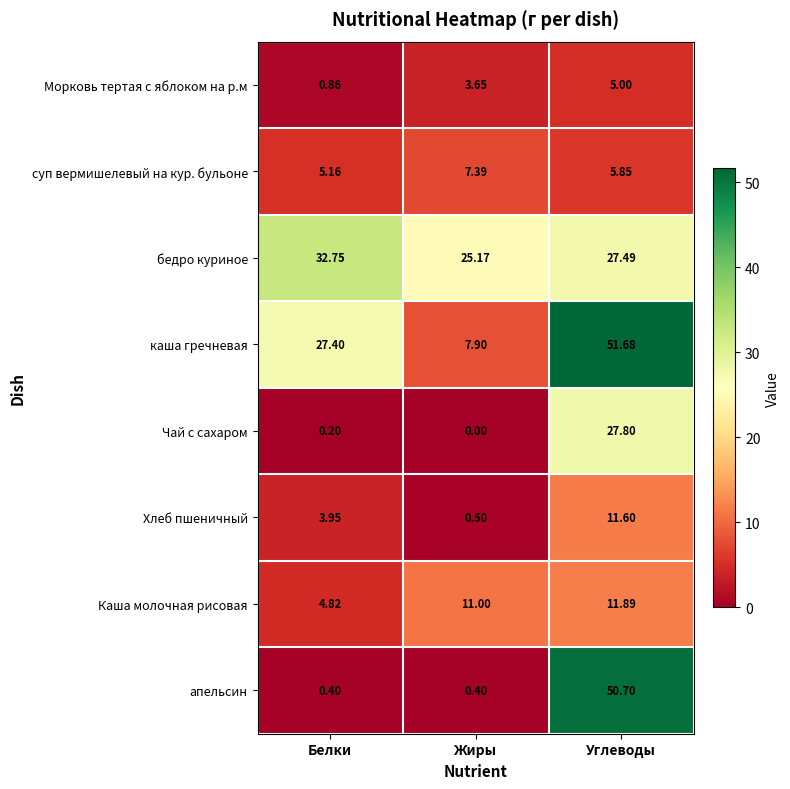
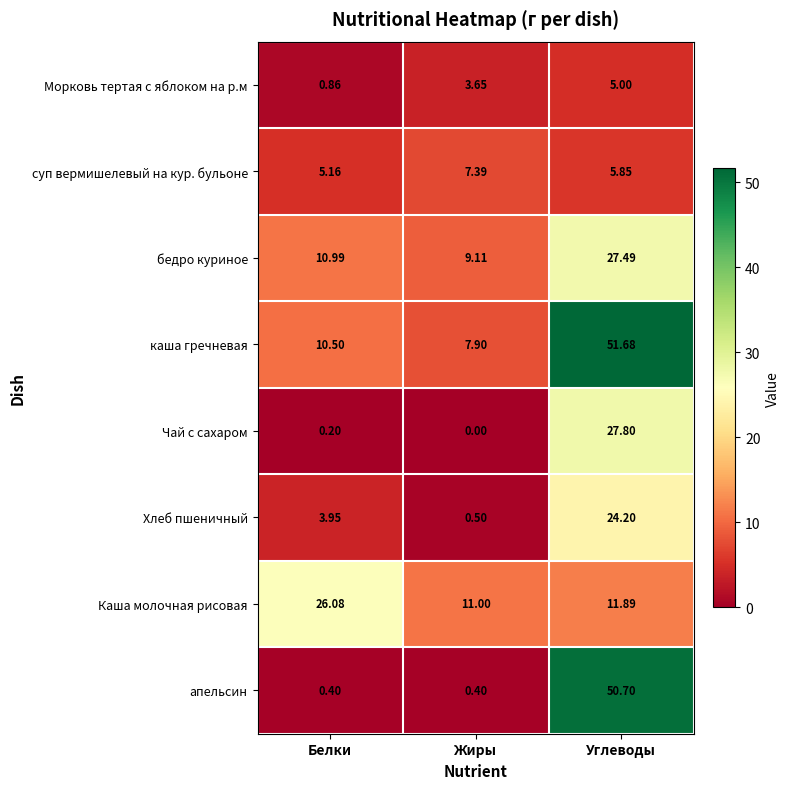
бедро куриное, Белки: 32.75 -> 10.99
бедро куриное, Жиры: 25.17 -> 9.11
каша гречневая, Белки: 27.40 -> 10.50
Хлеб пшеничный, Углеводы: 11.60 -> 24.20
Каша молочная рисовая, Белки: 4.82 -> 26.08
